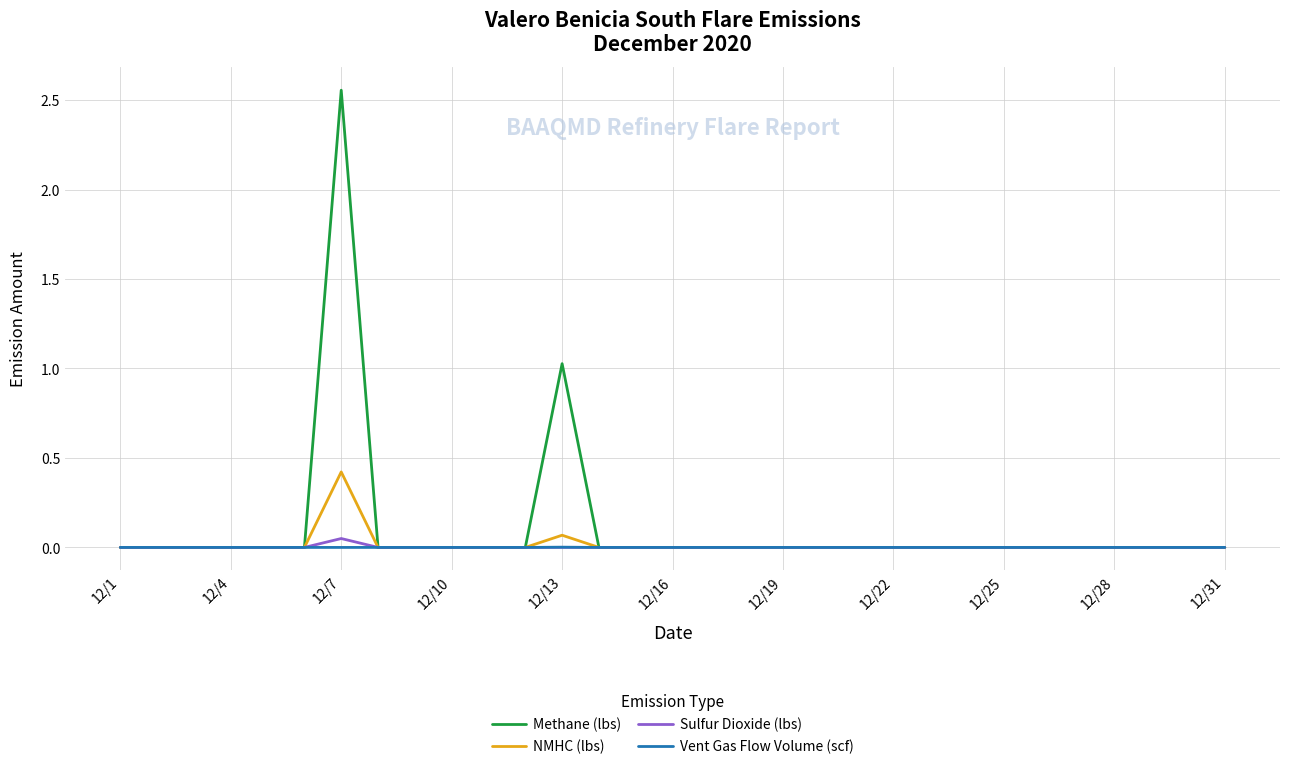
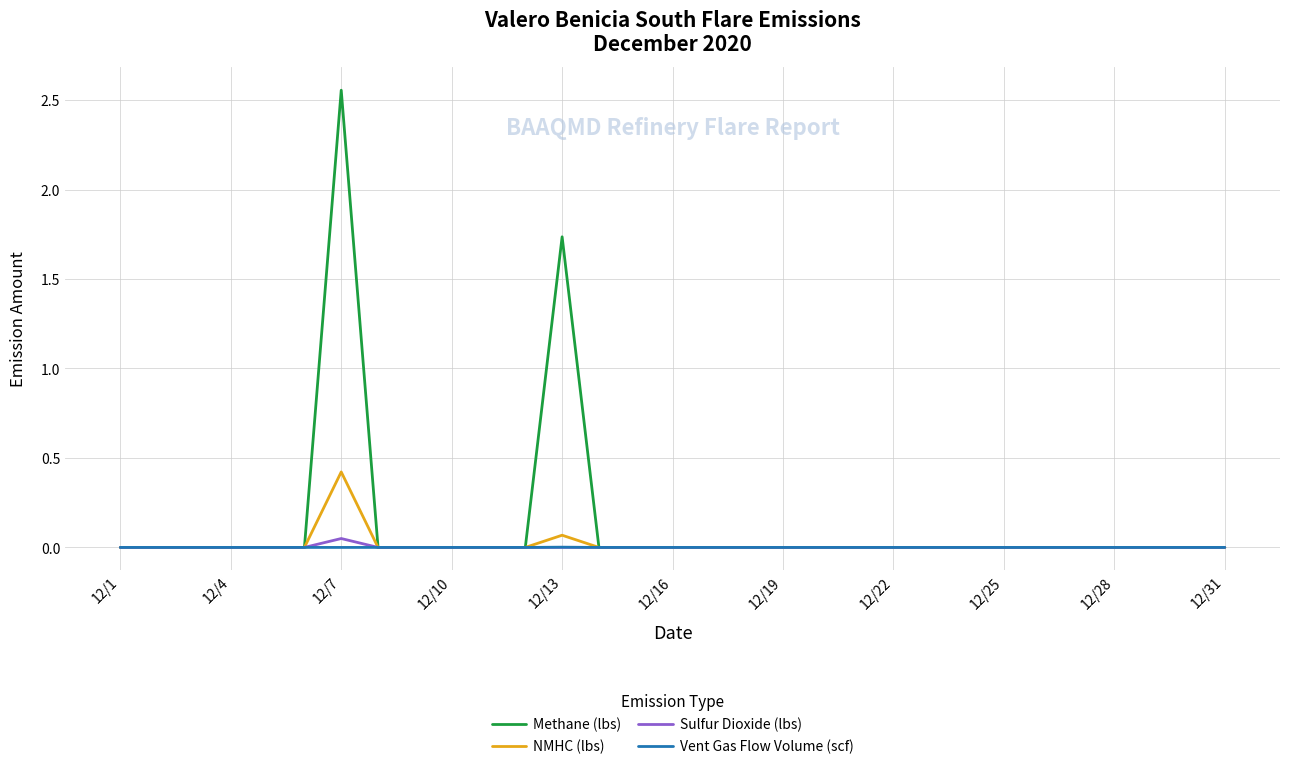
Methane (lbs), 12/13: 1.03 -> 1.74
